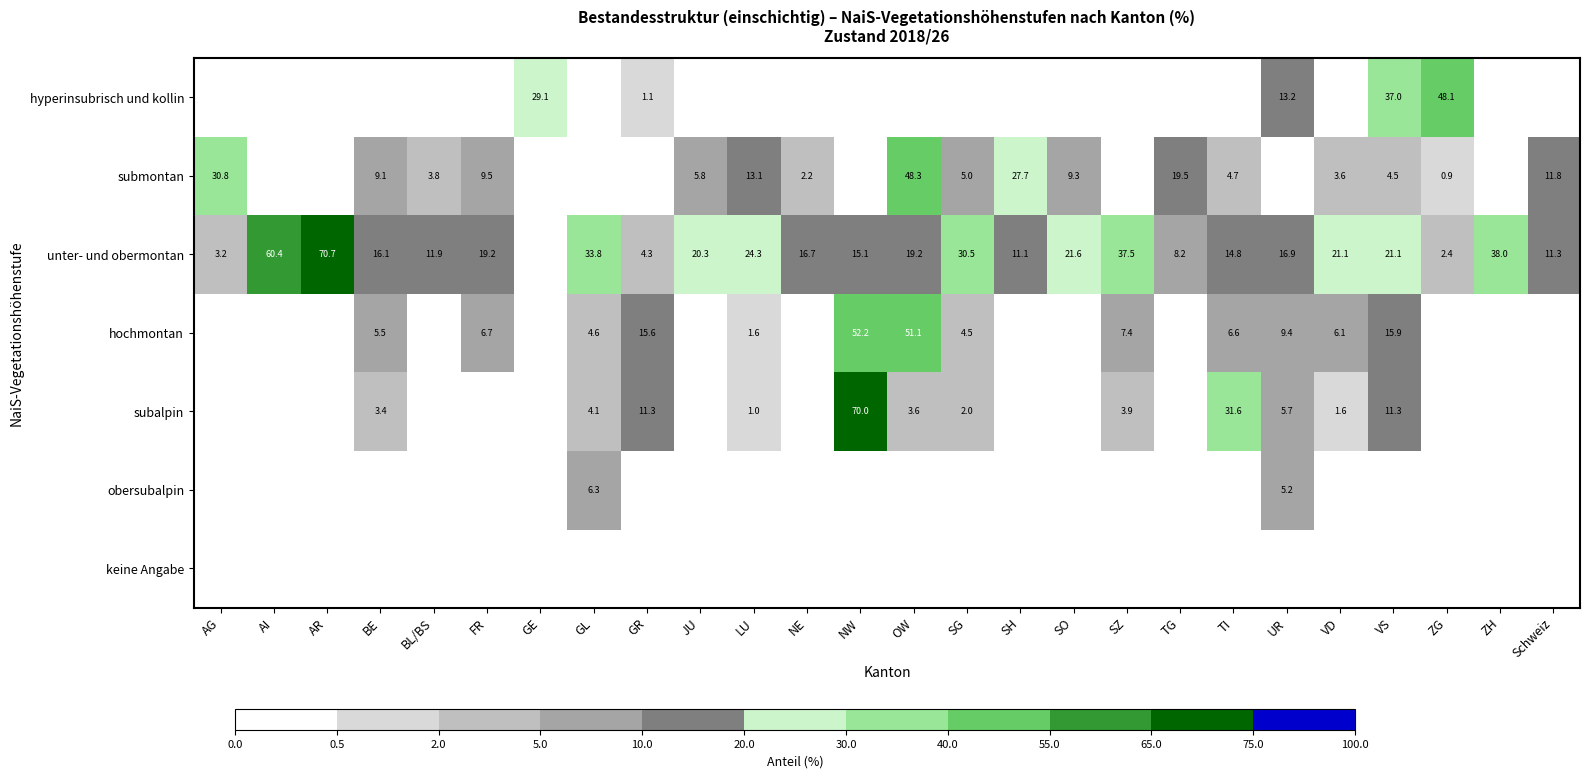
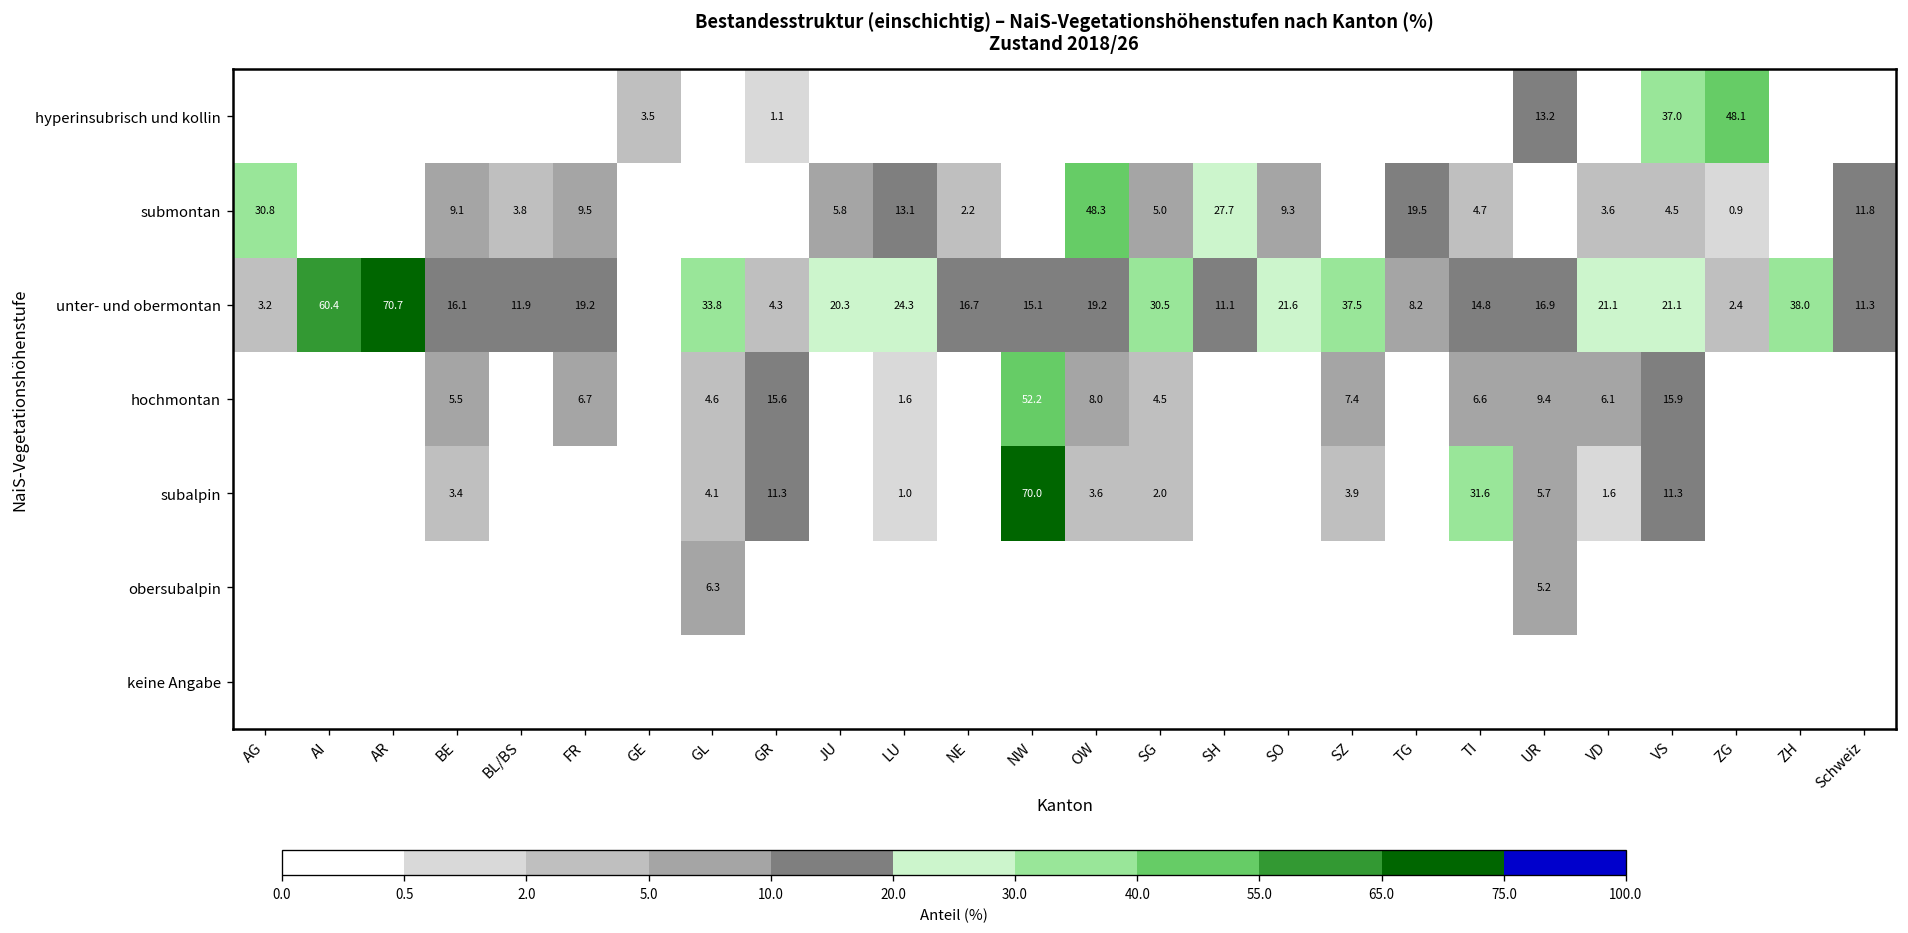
Bestandesstruktur (einschichtig) – NaiS-Vegetationshöhenstufen nach Kanton (%) Zustand 2018/26, hyperinsubrisch und kollin, GE: 29.1 -> 3.5
Bestandesstruktur (einschichtig) – NaiS-Vegetationshöhenstufen nach Kanton (%) Zustand 2018/26, hochmontan, OW: 51.1 -> 8.0
